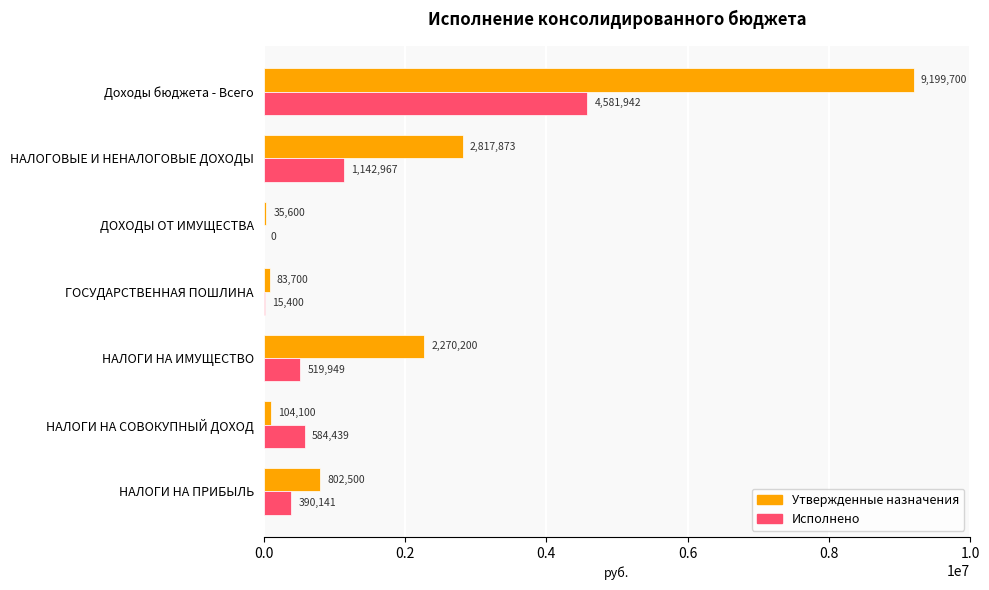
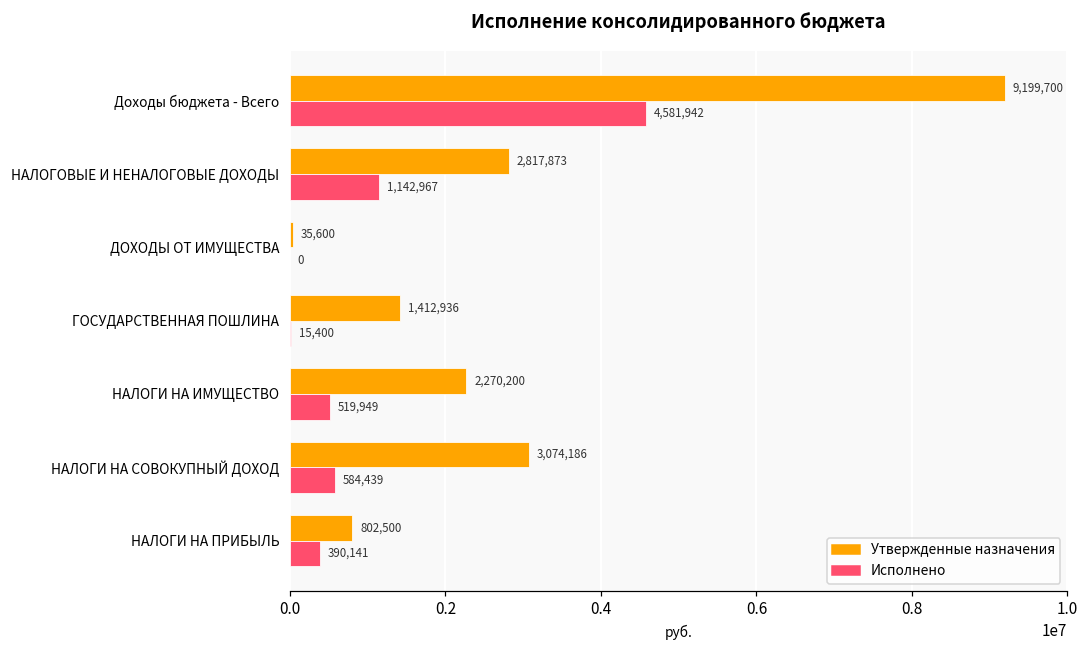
Утвержденные назначения, ГОСУДАРСТВЕННАЯ ПОШЛИНА: 83,700 -> 1,412,936
Утвержденные назначения, НАЛОГИ НА СОВОКУПНЫЙ ДОХОД: 104,100 -> 3,074,186
